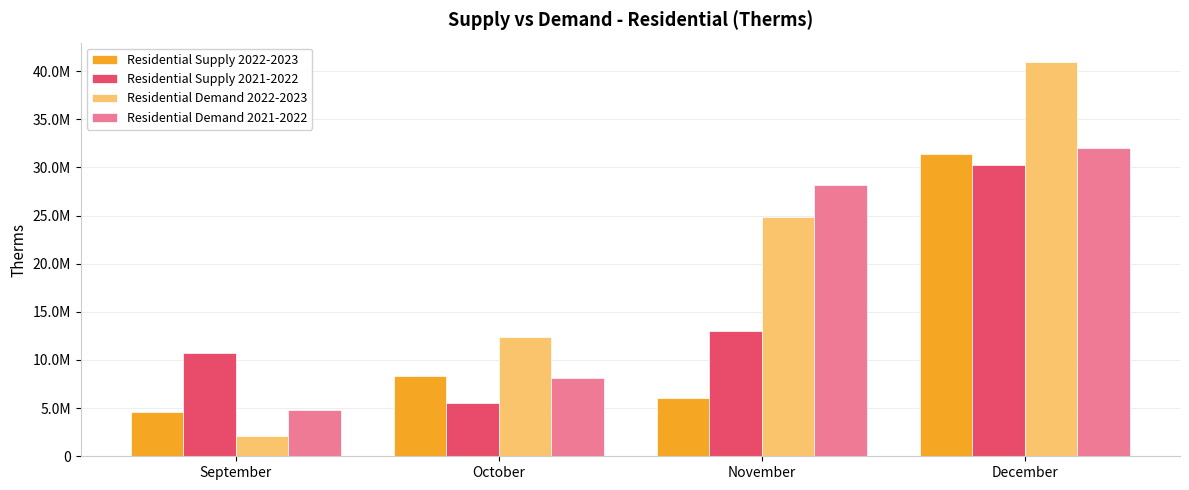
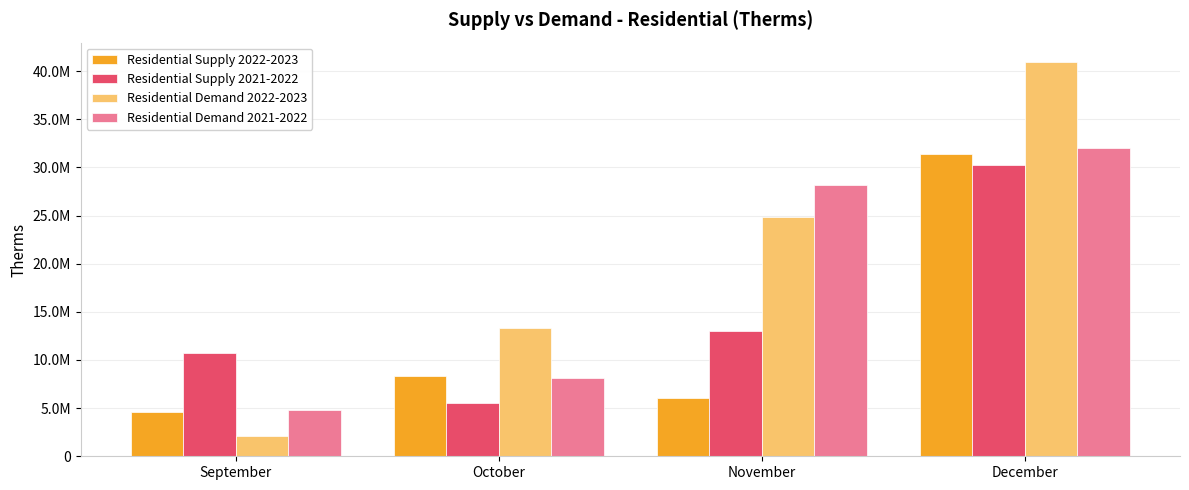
Residential Demand 2022-2023, October: 12000000 -> 13000000
